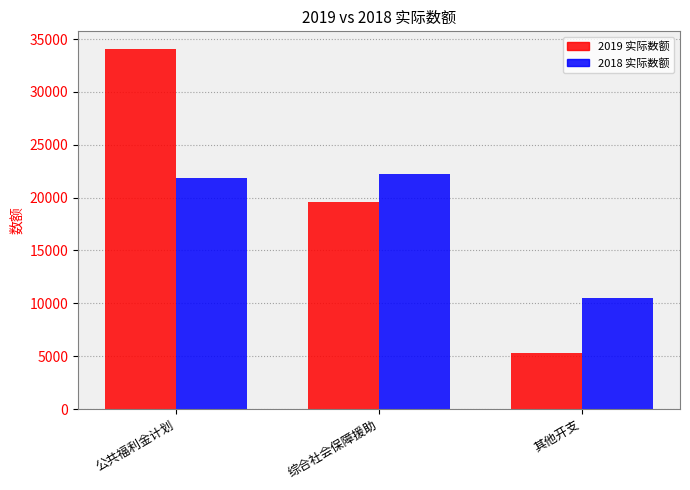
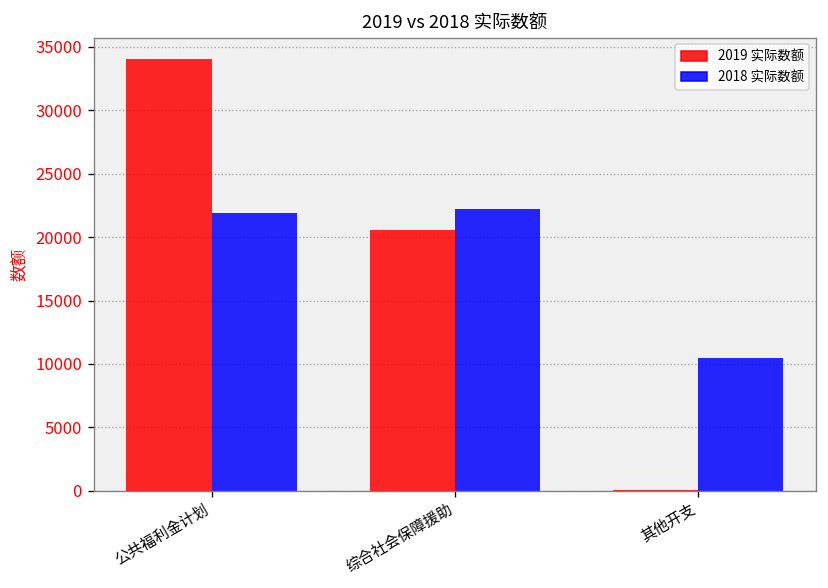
2019 实际数额, 综合社会保障援助: 19600 -> 20500
2019 实际数额, 其他开支: 5300 -> 100
